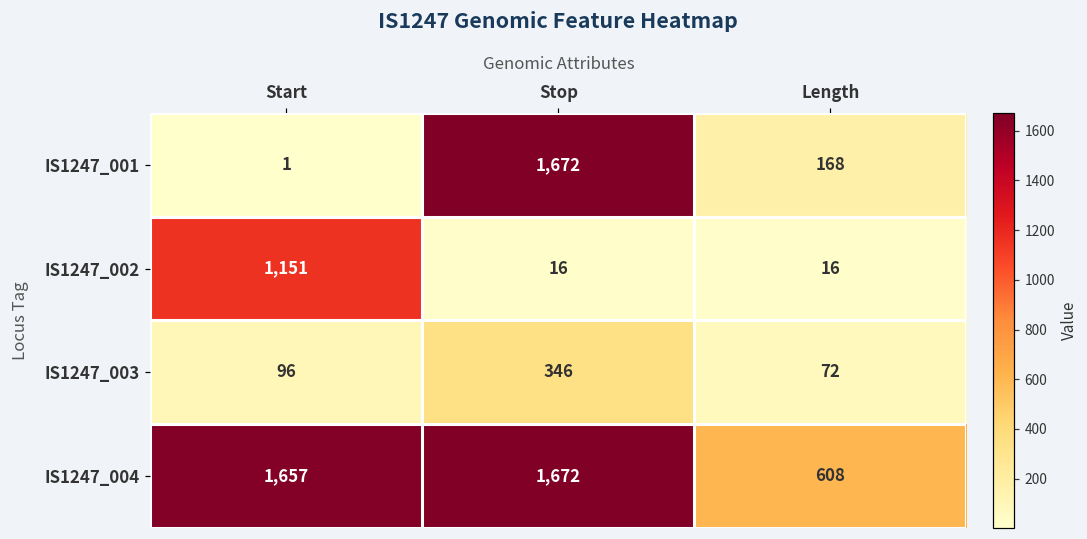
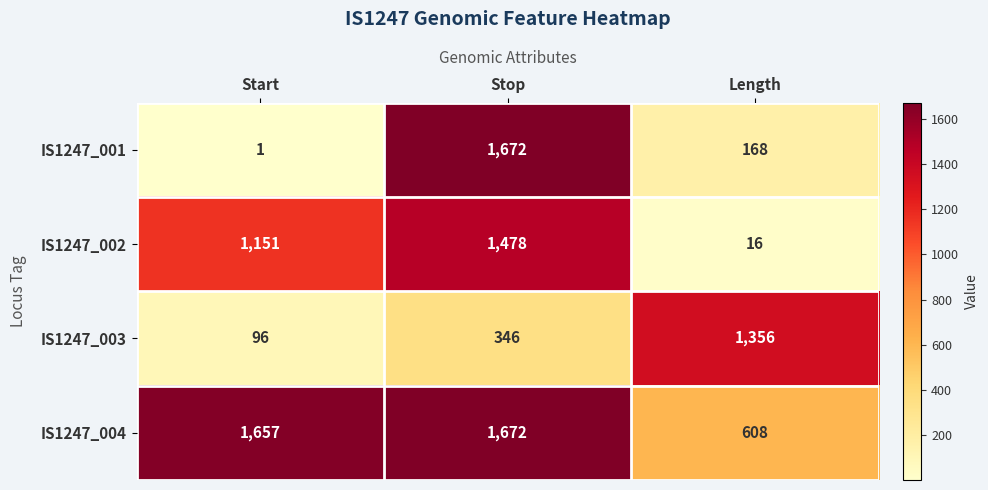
IS1247_002, Stop: 16 -> 1,478
IS1247_003, Length: 72 -> 1,356
